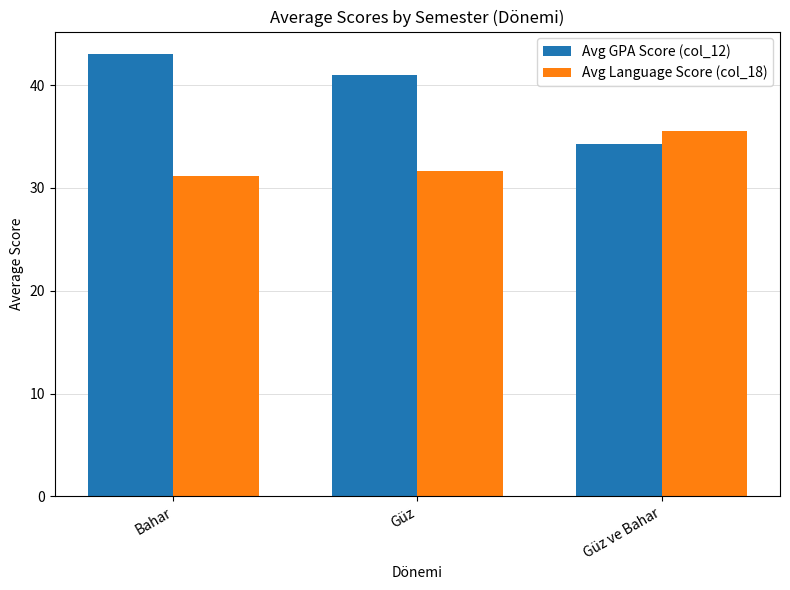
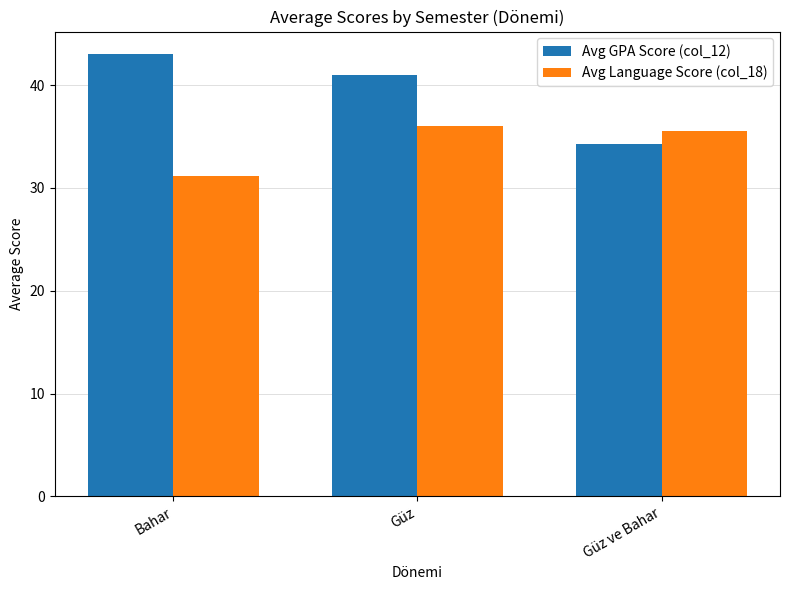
Avg Language Score (col_18), Güz: 31.6 -> 36.0
